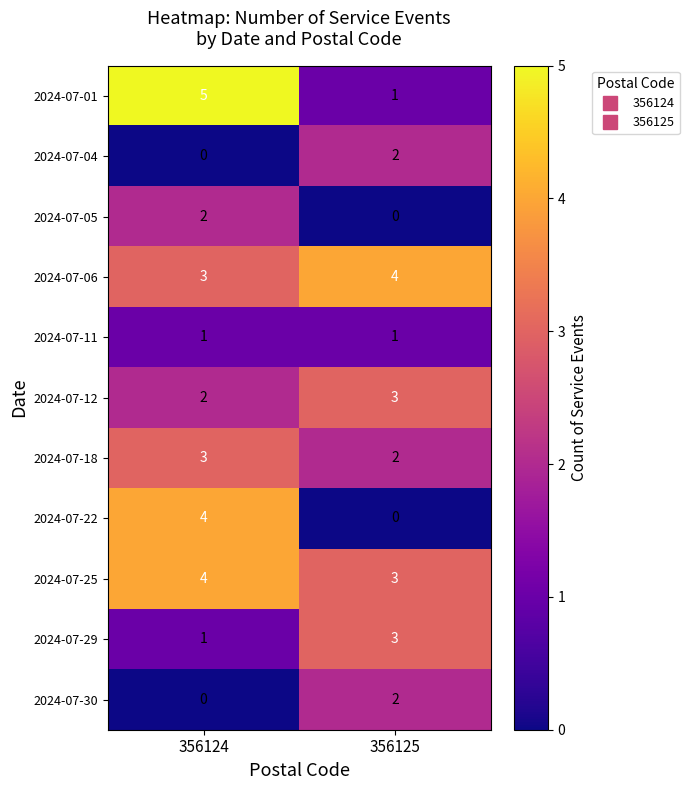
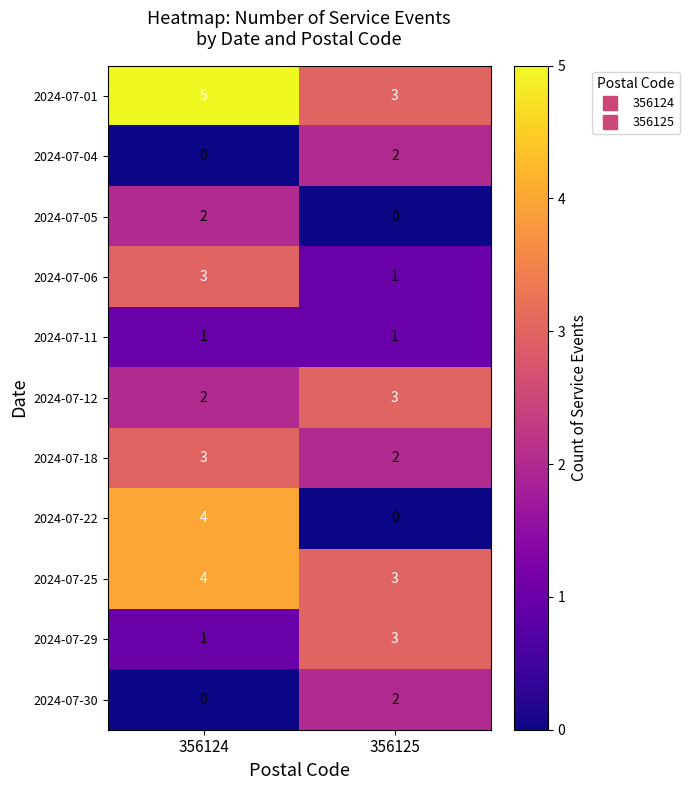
2024-07-01, 356125: 1 -> 3
2024-07-06, 356125: 4 -> 1
